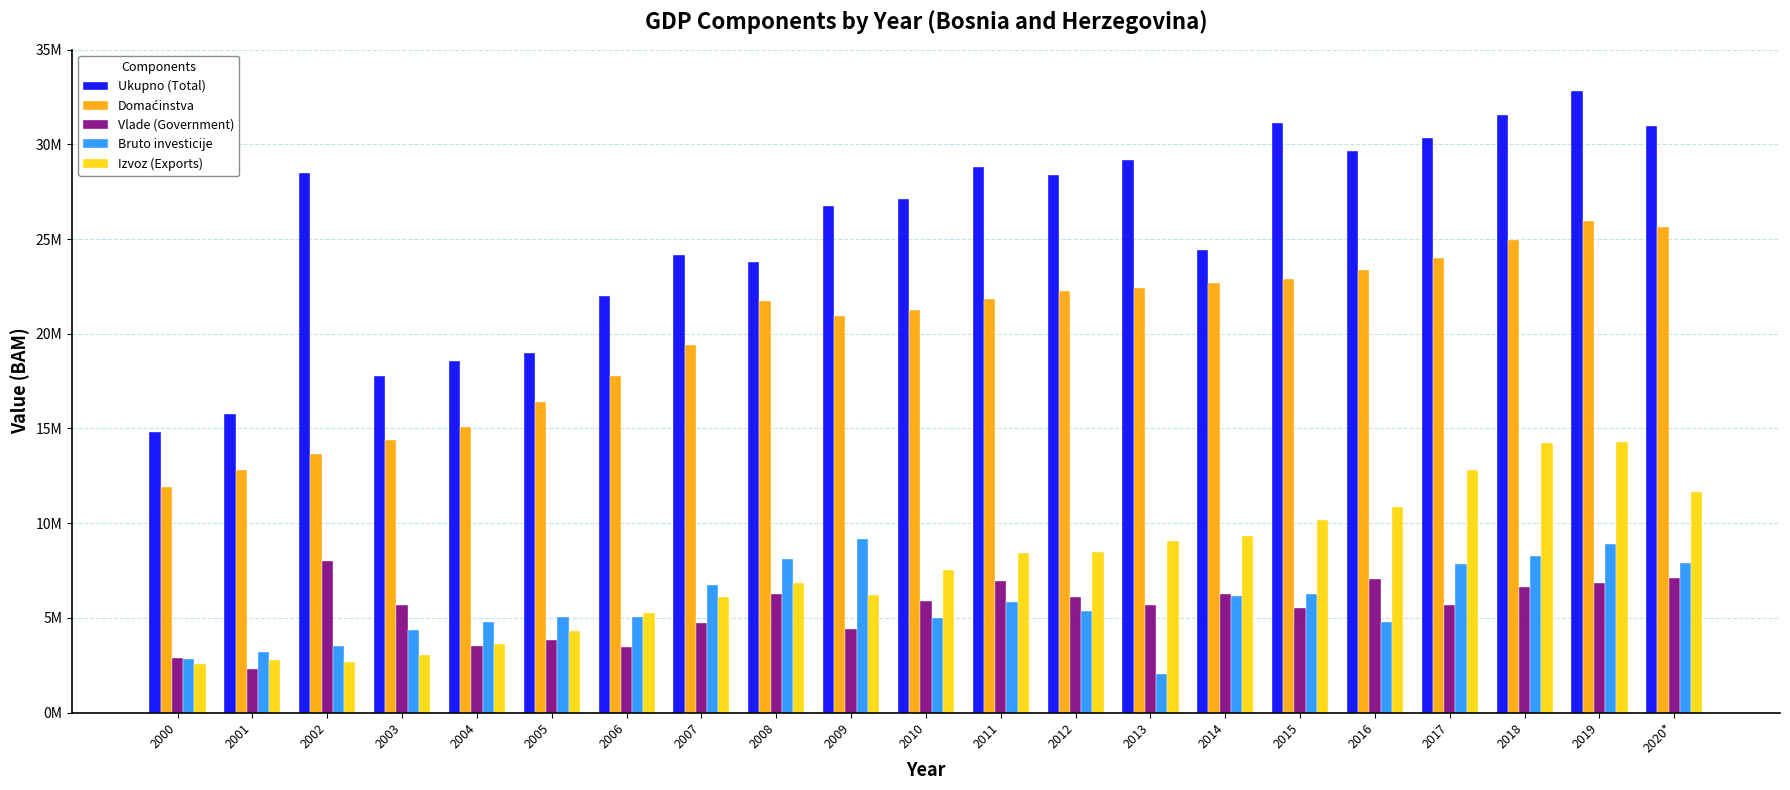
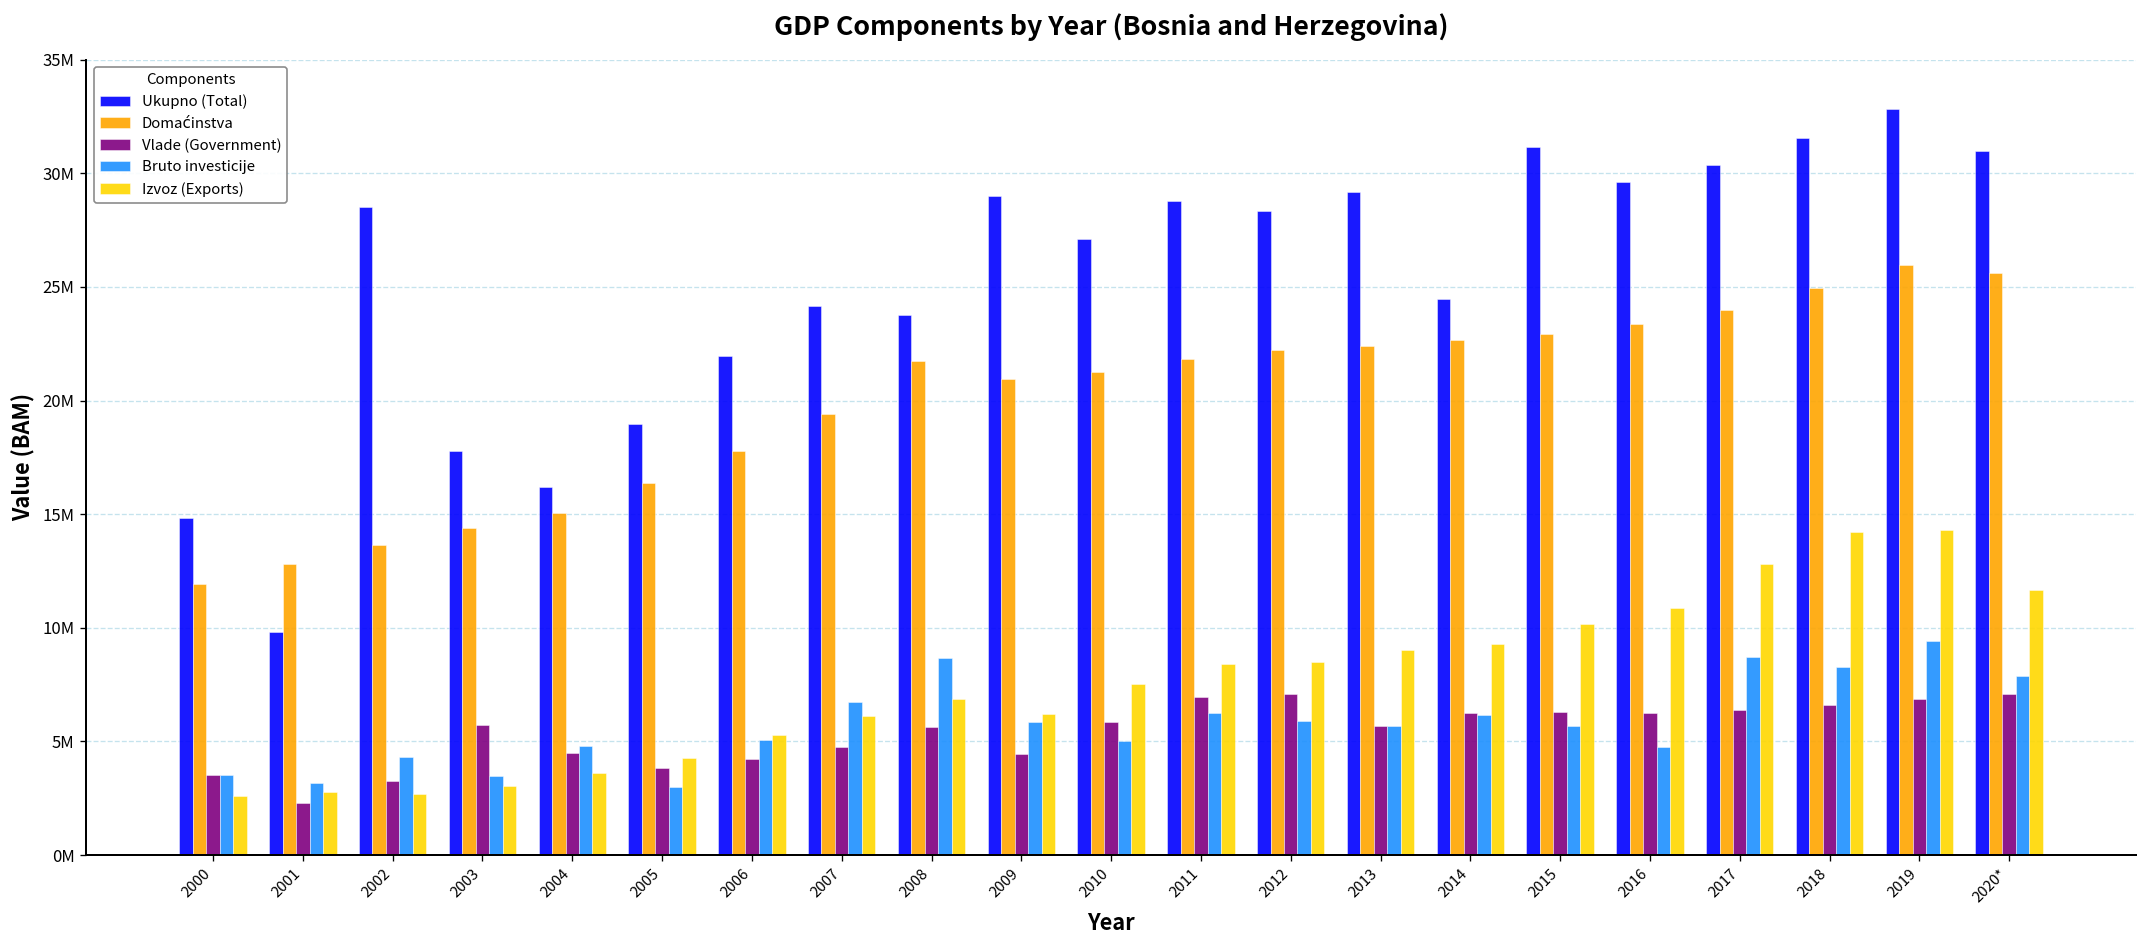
Vlade (Government), 2000: 2900000 -> 3500000
Bruto investicije, 2000: 2800000 -> 3500000
Ukupno (Total), 2001: 15800000 -> 9800000
Vlade (Government), 2002: 8000000 -> 3300000
Bruto investicije, 2002: 3500000 -> 4300000
Bruto investicije, 2003: 4400000 -> 3500000
Ukupno (Total), 2004: 18600000 -> 16200000
Vlade (Government), 2004: 3500000 -> 4500000
Bruto investicije, 2005: 5100000 -> 3000000
Vlade (Government), 2006: 3400000 -> 4200000
Vlade (Government), 2008: 6300000 -> 5600000
Bruto investicije, 2008: 8100000 -> 8700000
Ukupno (Total), 2009: 26800000 -> 29000000
Bruto investicije, 2009: 9200000 -> 5900000
Bruto investicije, 2011: 5800000 -> 6300000
Vlade (Government), 2012: 6100000 -> 7100000
Bruto investicije, 2012: 5400000 -> 5900000
Bruto investicije, 2013: 2000000 -> 5700000
Vlade (Government), 2015: 5500000 -> 6300000
Bruto investicije, 2015: 6300000 -> 5700000
Vlade (Government), 2016: 7000000 -> 6300000
Vlade (Government), 2017: 5700000 -> 6400000
Bruto investicije, 2017: 7800000 -> 8700000
Bruto investicije, 2019: 8900000 -> 9400000
